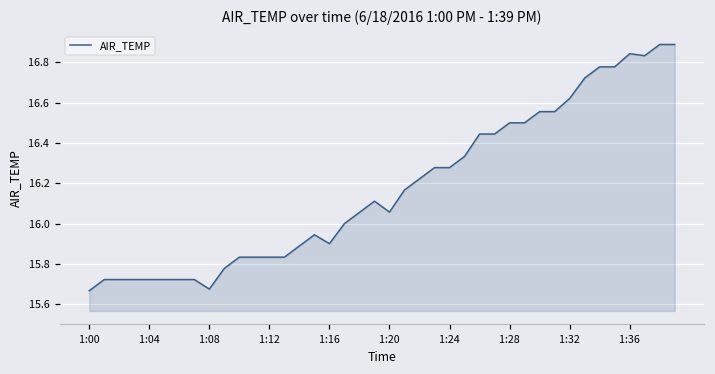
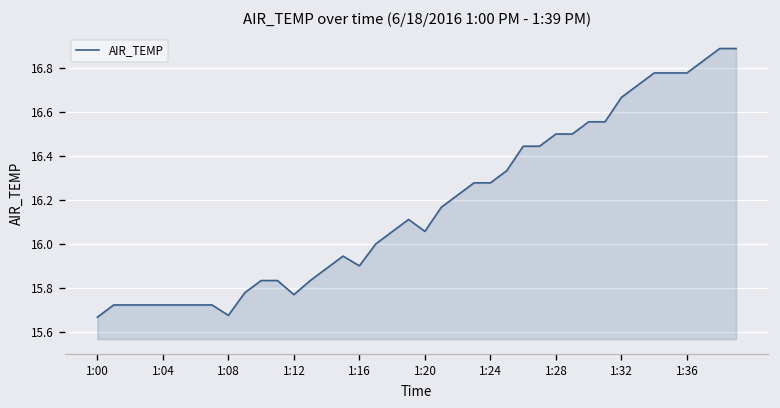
1:12: 15.83 -> 15.77
1:32: 16.62 -> 16.67
1:36: 16.84 -> 16.78
